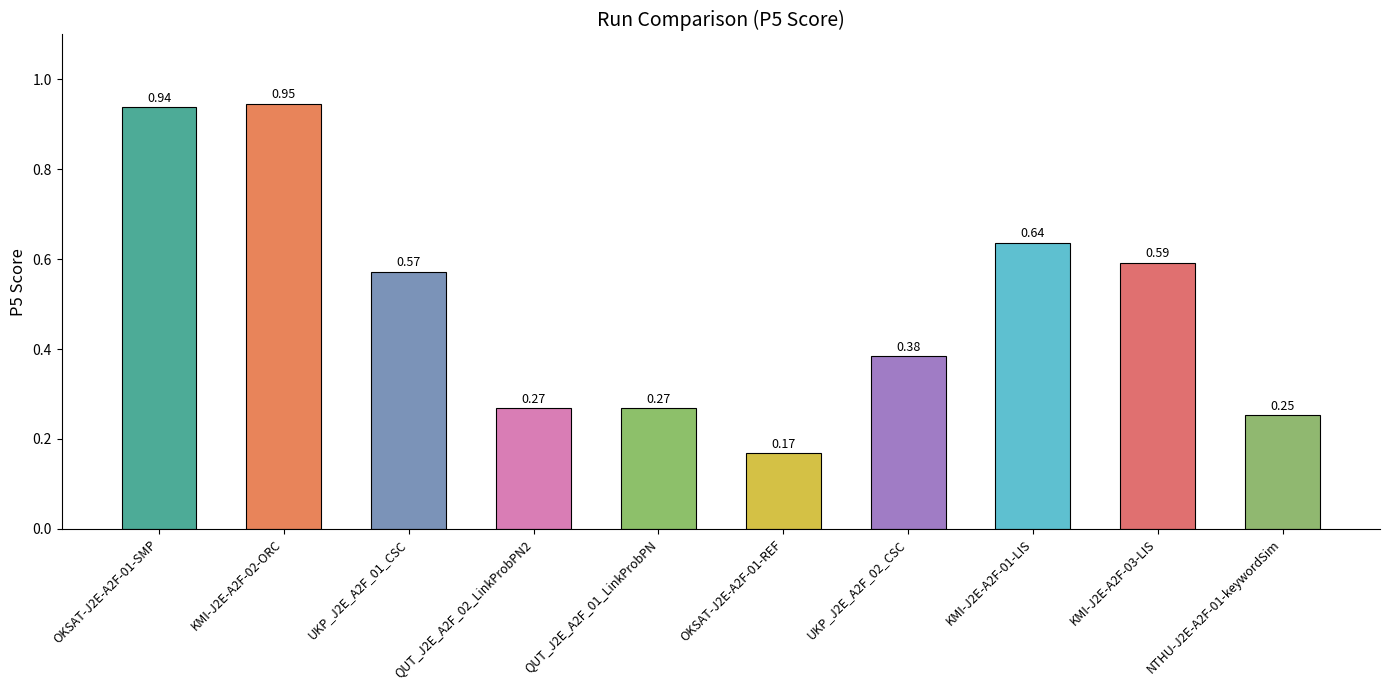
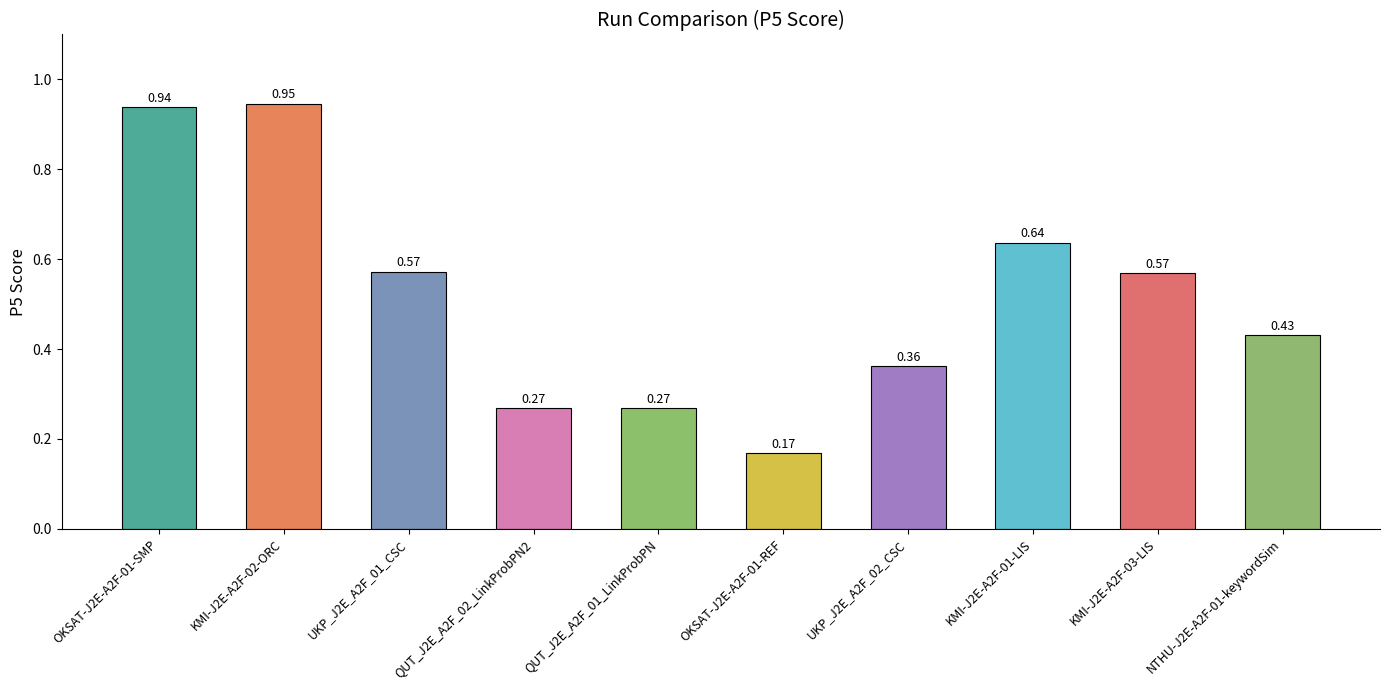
UKP_J2E_A2F_02_CSC: 0.38 -> 0.36
KMI-J2E-A2F-03-LIS: 0.59 -> 0.57
NTHU-J2E-A2F-01-keywordSim: 0.25 -> 0.43
